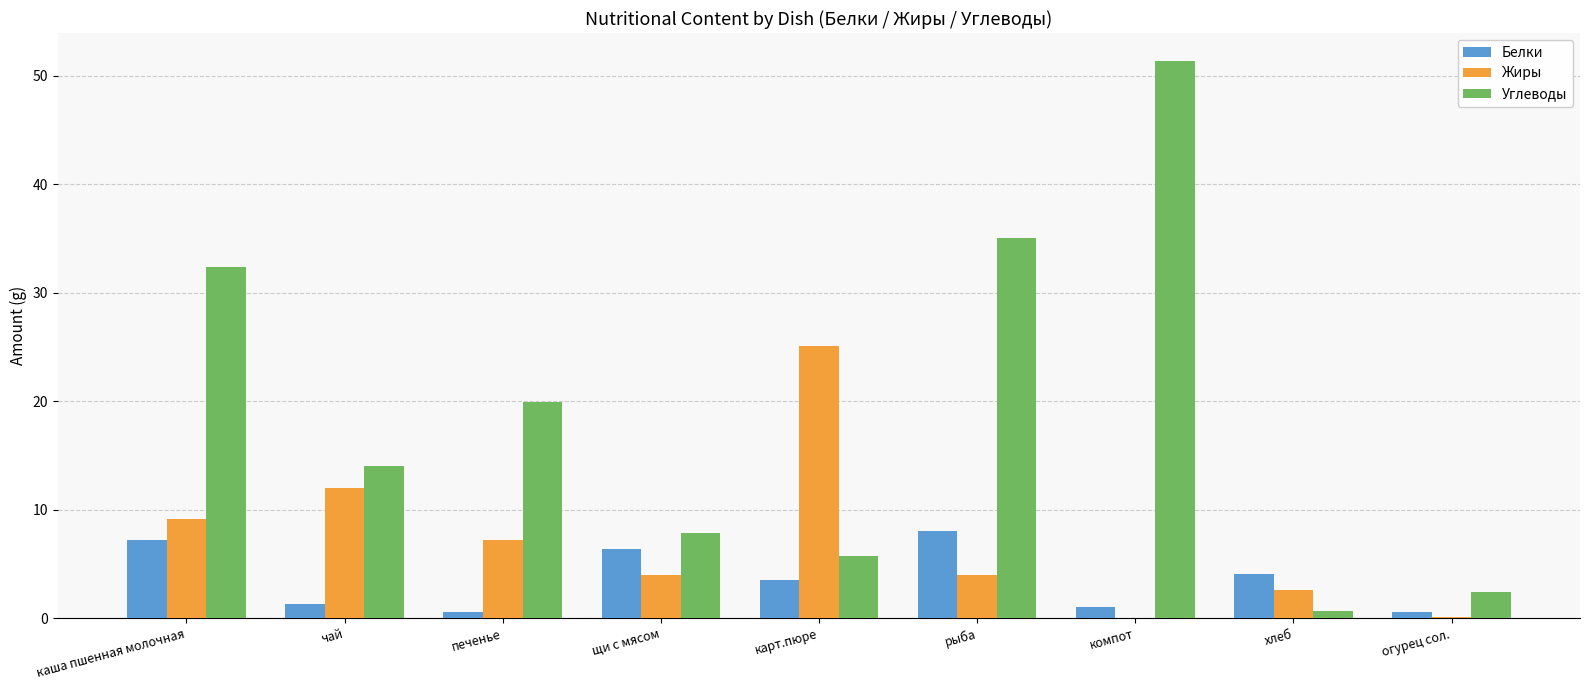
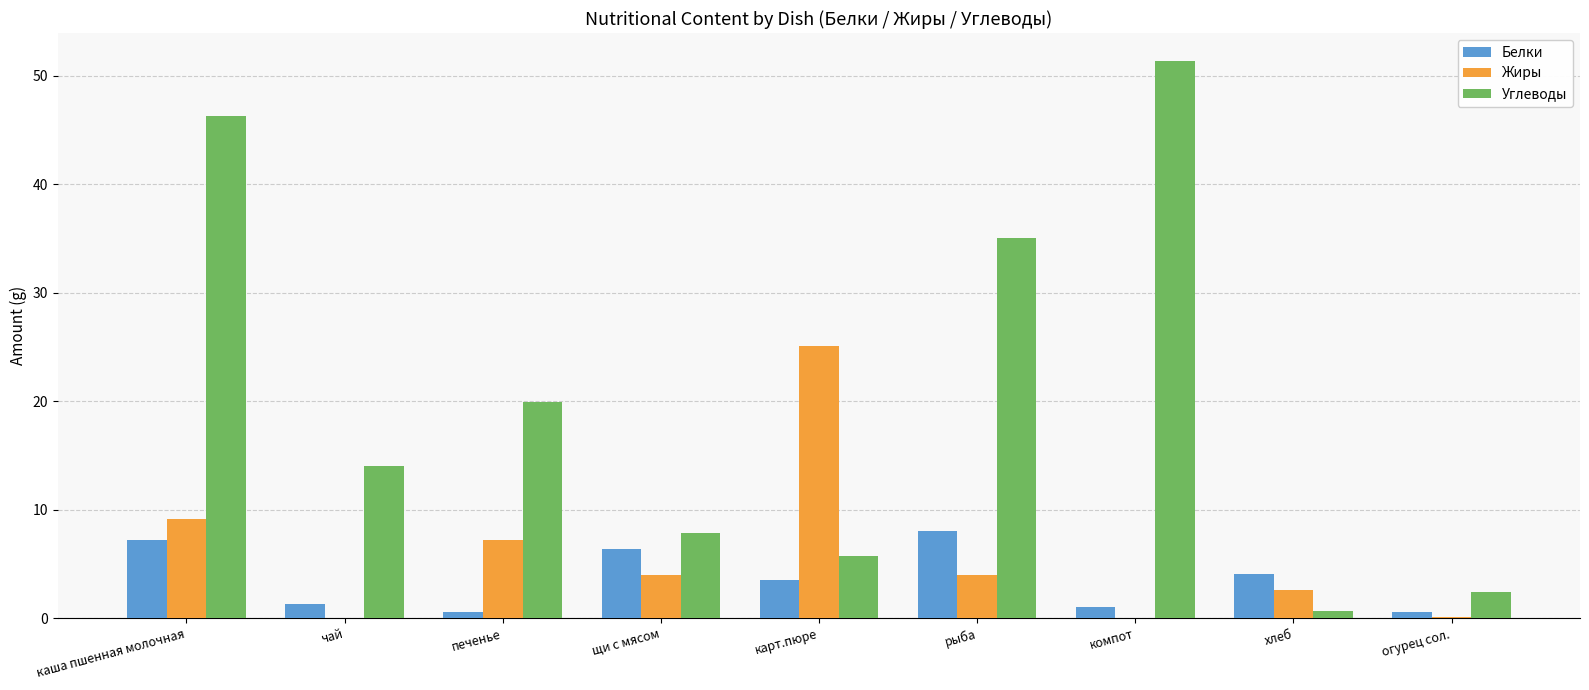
Углеводы, каша пшенная молочная: 32.4 -> 46.3
Жиры, чай: 12 -> 0
